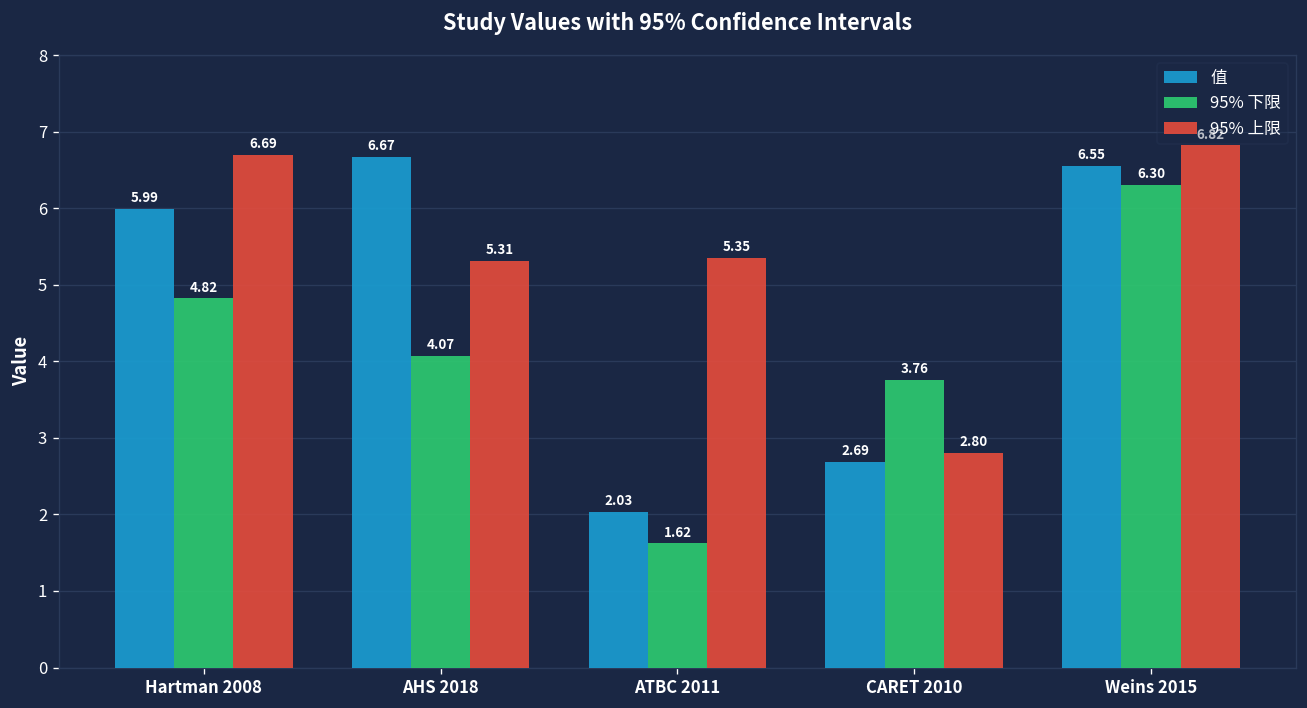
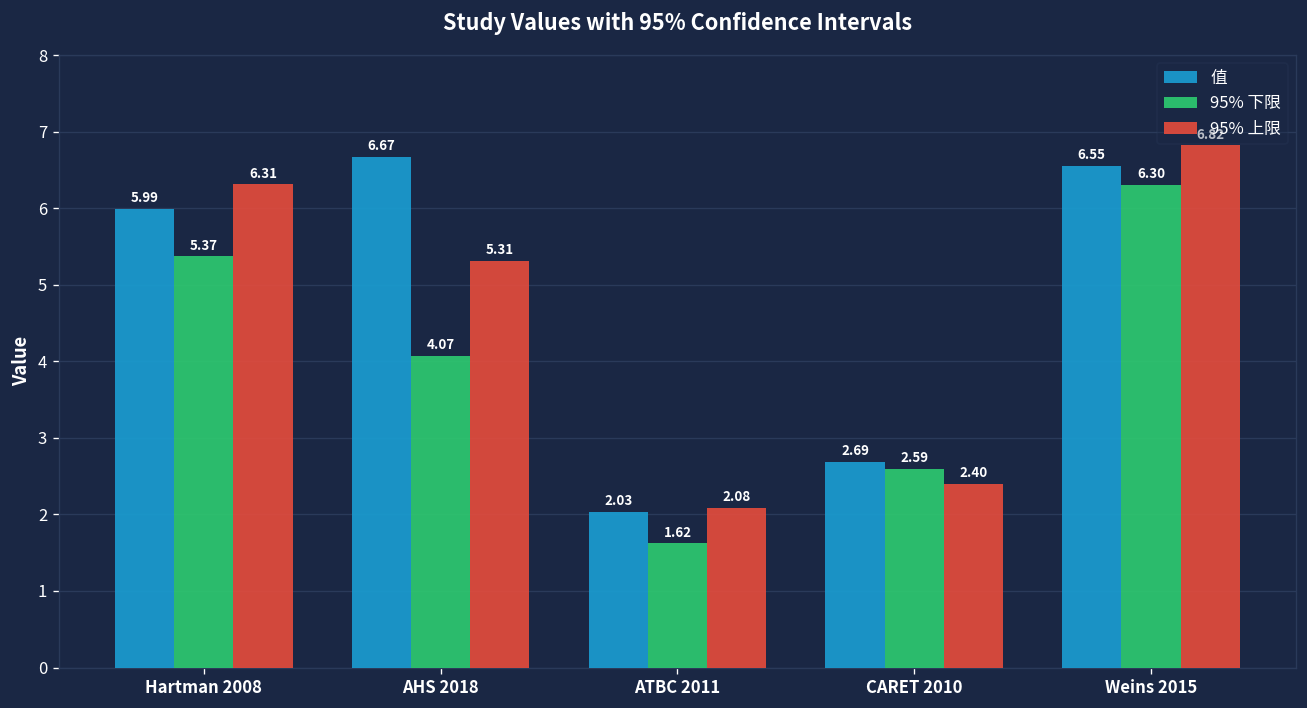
95% 下限, Hartman 2008: 4.82 -> 5.37
95% 上限, Hartman 2008: 6.69 -> 6.31
95% 上限, ATBC 2011: 5.35 -> 2.08
95% 下限, CARET 2010: 3.76 -> 2.59
95% 上限, CARET 2010: 2.80 -> 2.40
